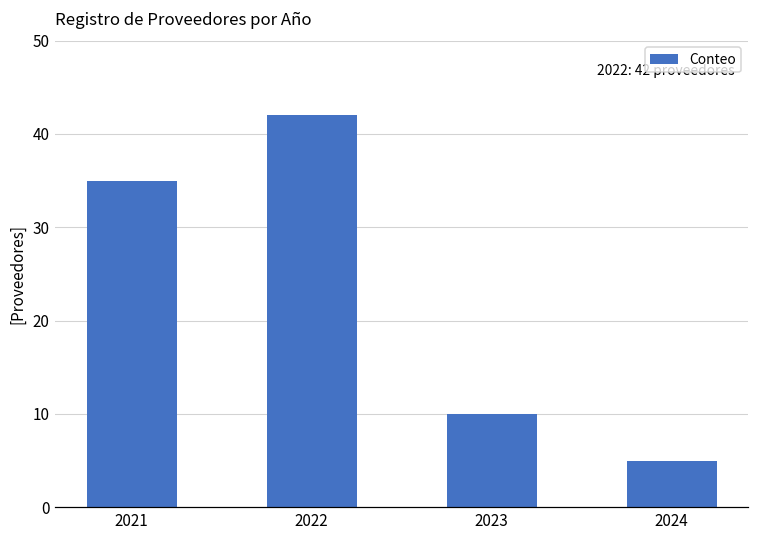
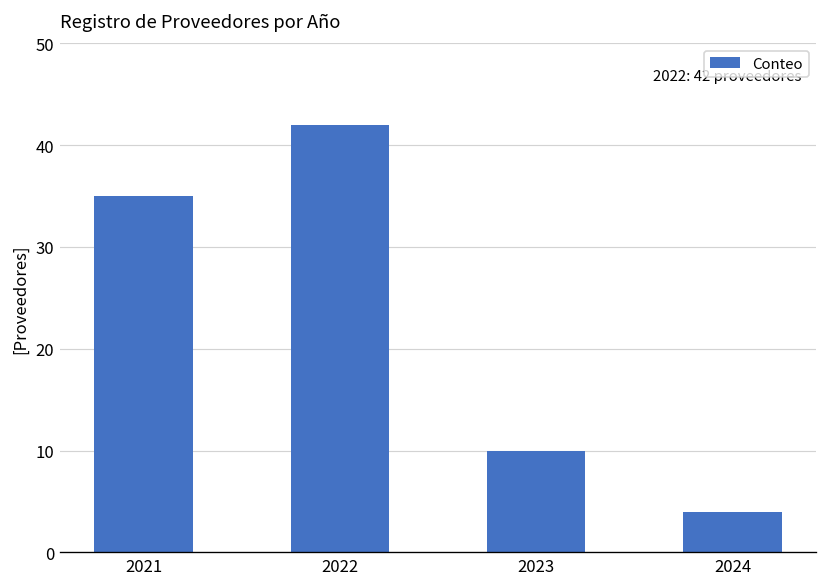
2024: 5 -> 4
